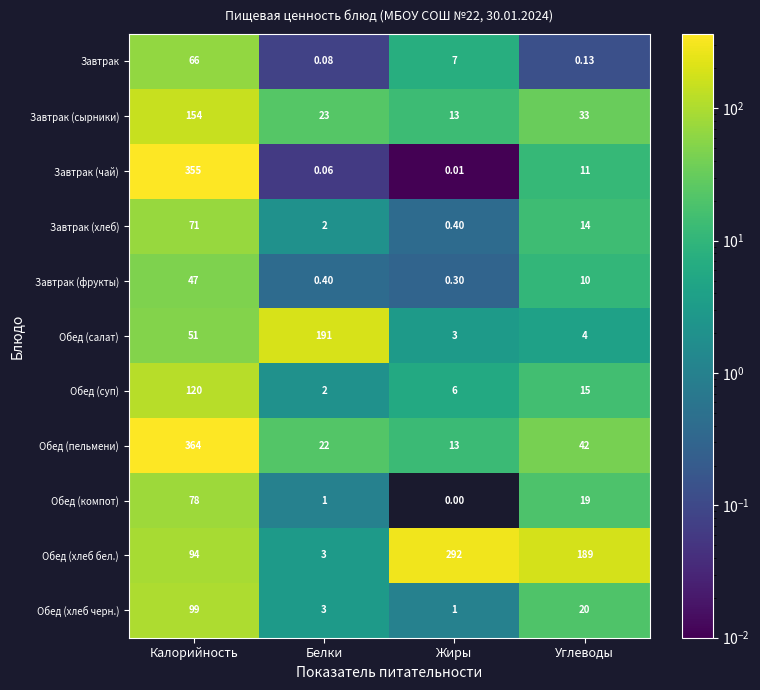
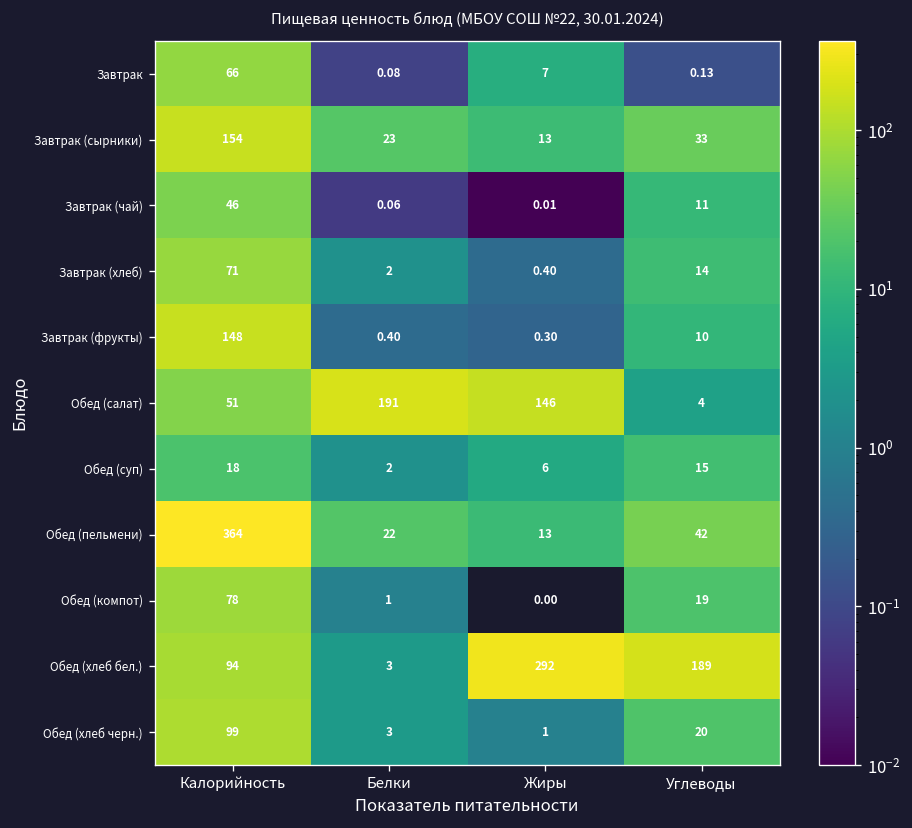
Завтрак (чай), Калорийность: 355 -> 46
Завтрак (фрукты), Калорийность: 47 -> 148
Обед (салат), Жиры: 3 -> 146
Обед (суп), Калорийность: 120 -> 18
